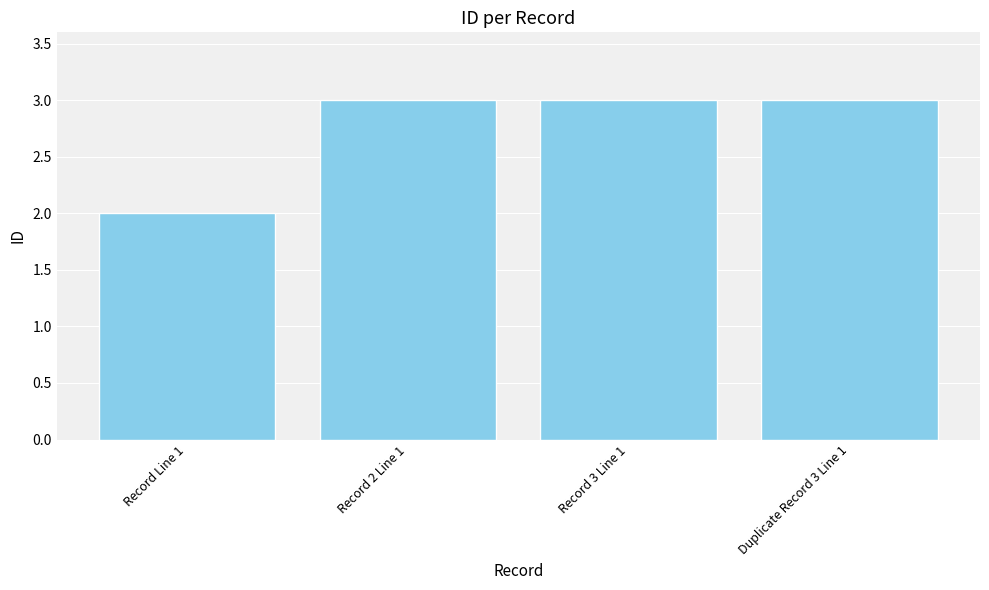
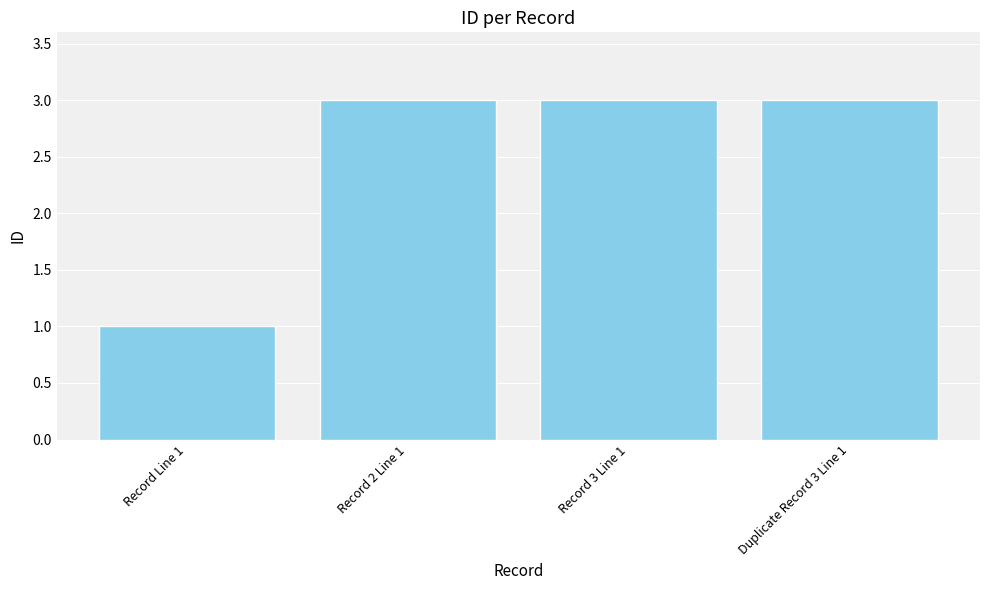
Record Line 1: 2 -> 1
